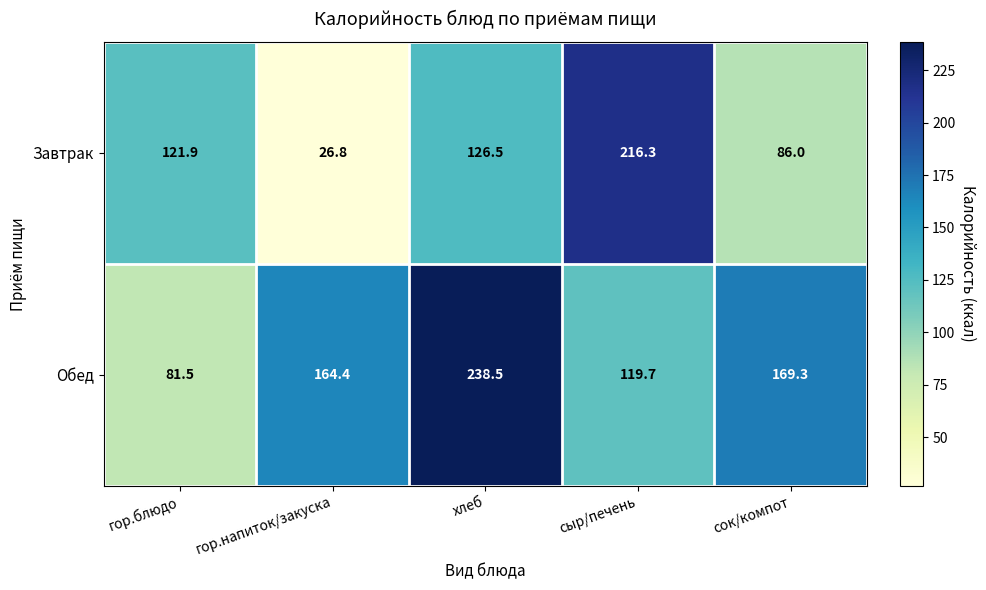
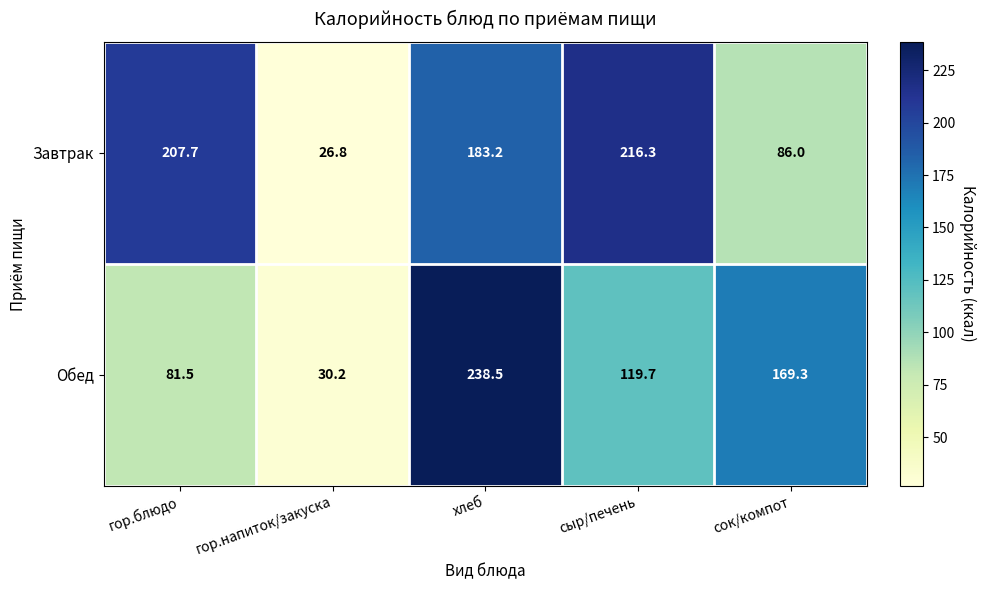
Завтрак, гор.блюдо: 121.9 -> 207.7
Завтрак, хлеб: 126.5 -> 183.2
Обед, гор.напиток/закуска: 164.4 -> 30.2
